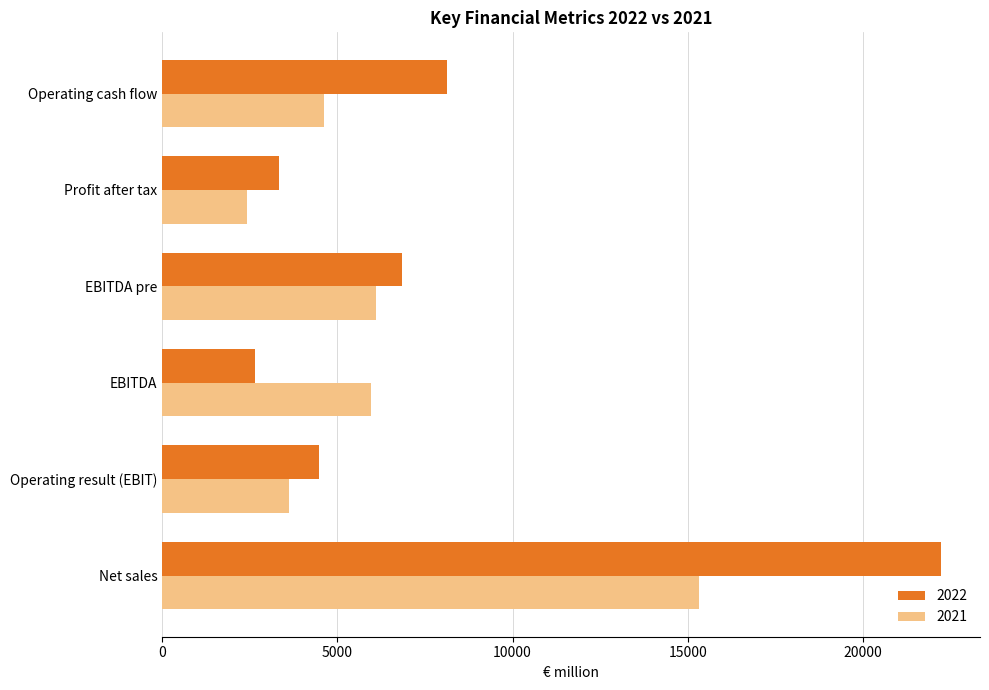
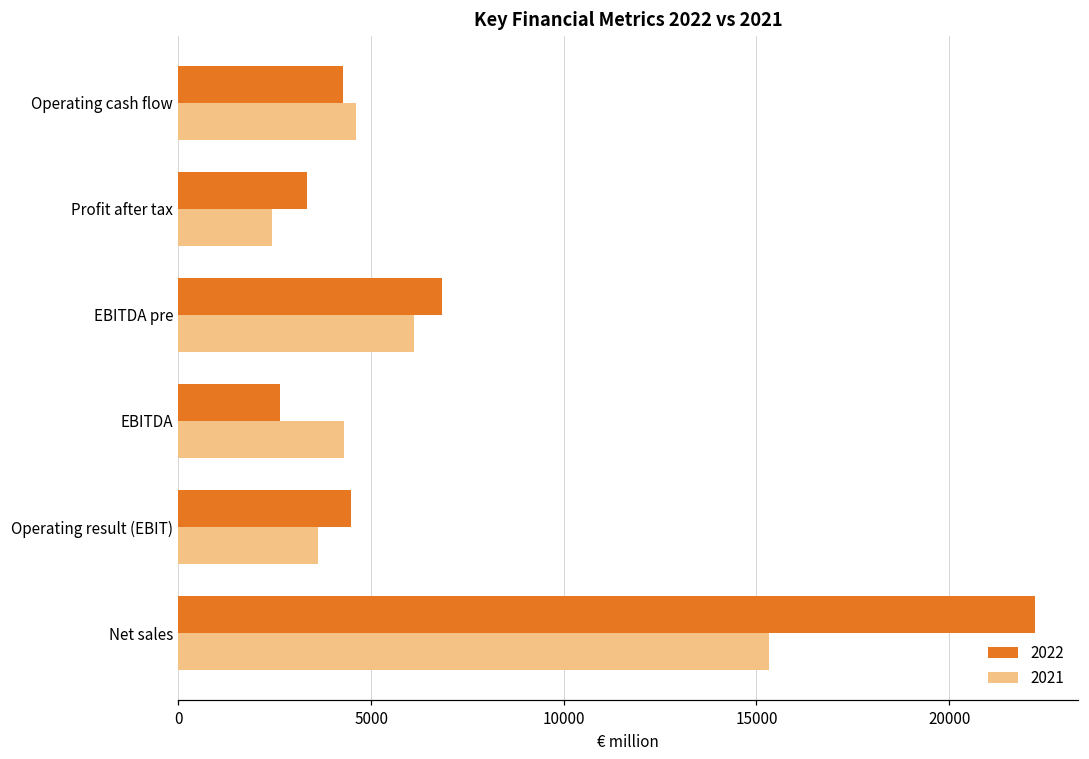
2022, Operating cash flow: 8100 -> 4300
2021, EBITDA: 5900 -> 4300
